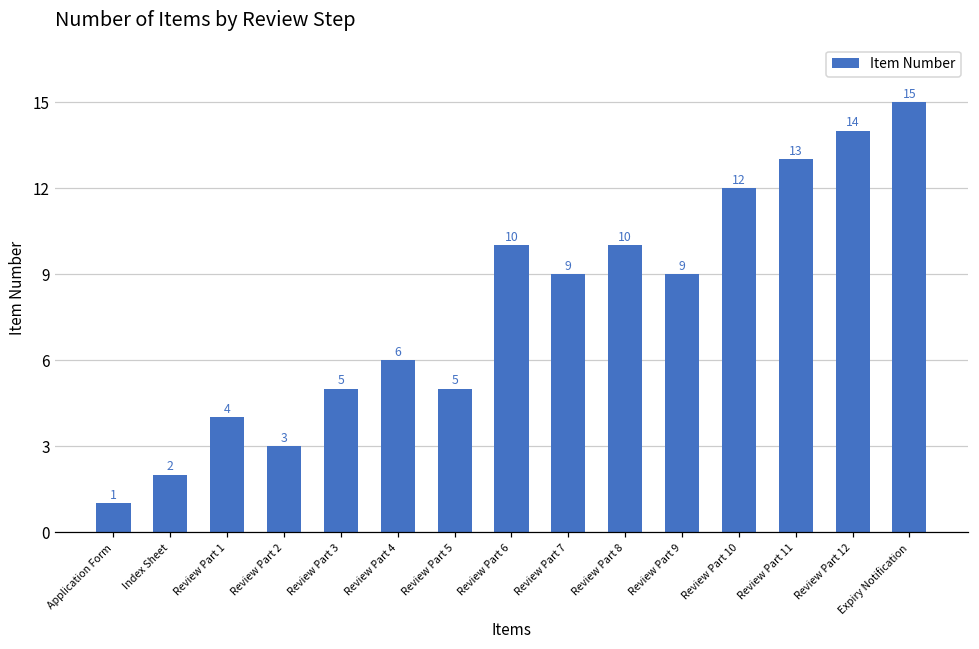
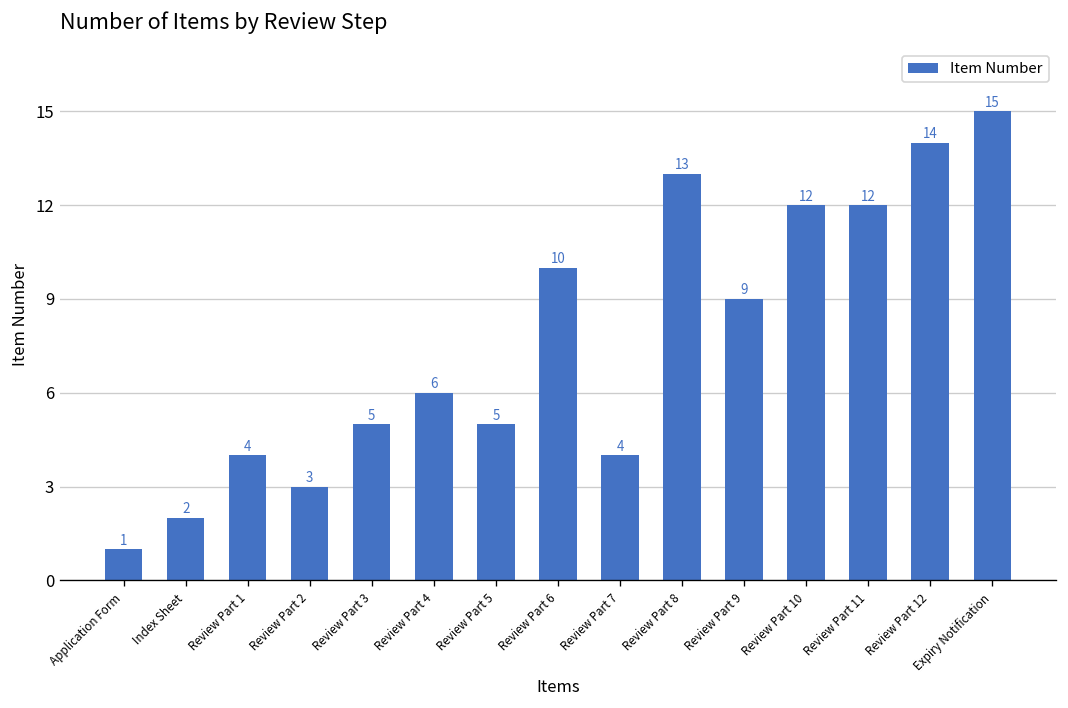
Review Part 7: 9 -> 4
Review Part 8: 10 -> 13
Review Part 11: 13 -> 12
